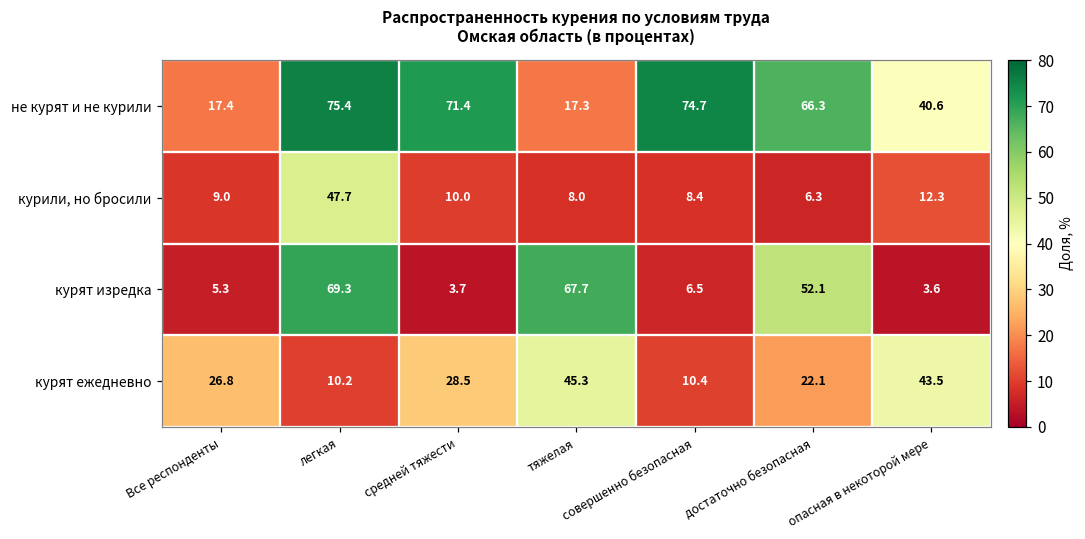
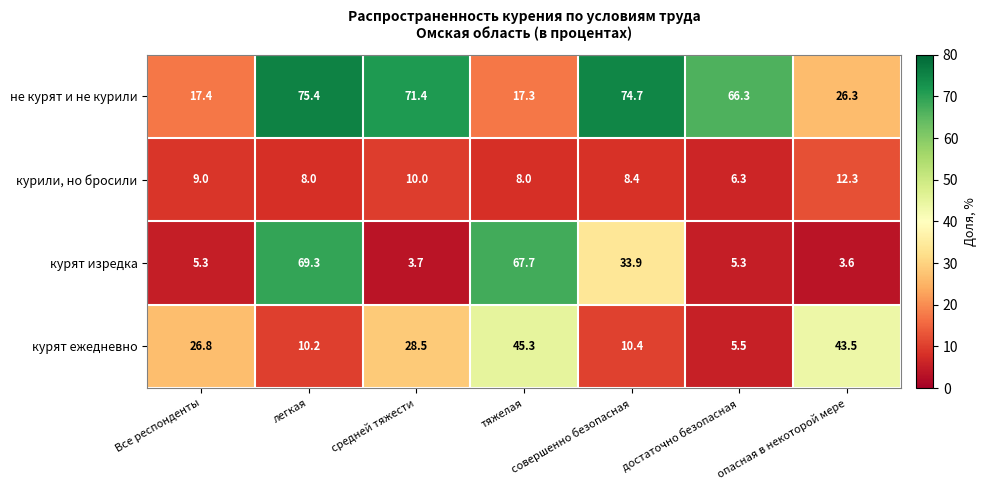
не курят и не курили, опасная в некоторой мере: 40.6 -> 26.3
курили, но бросили, легкая: 47.7 -> 8.0
курят изредка, совершенно безопасная: 6.5 -> 33.9
курят изредка, достаточно безопасная: 52.1 -> 5.3
курят ежедневно, достаточно безопасная: 22.1 -> 5.5
